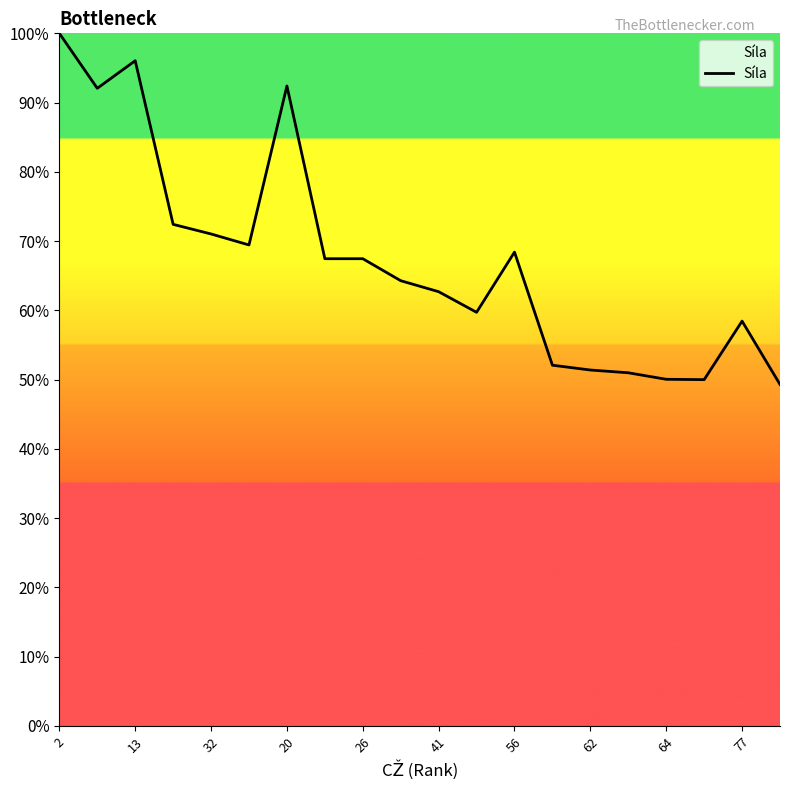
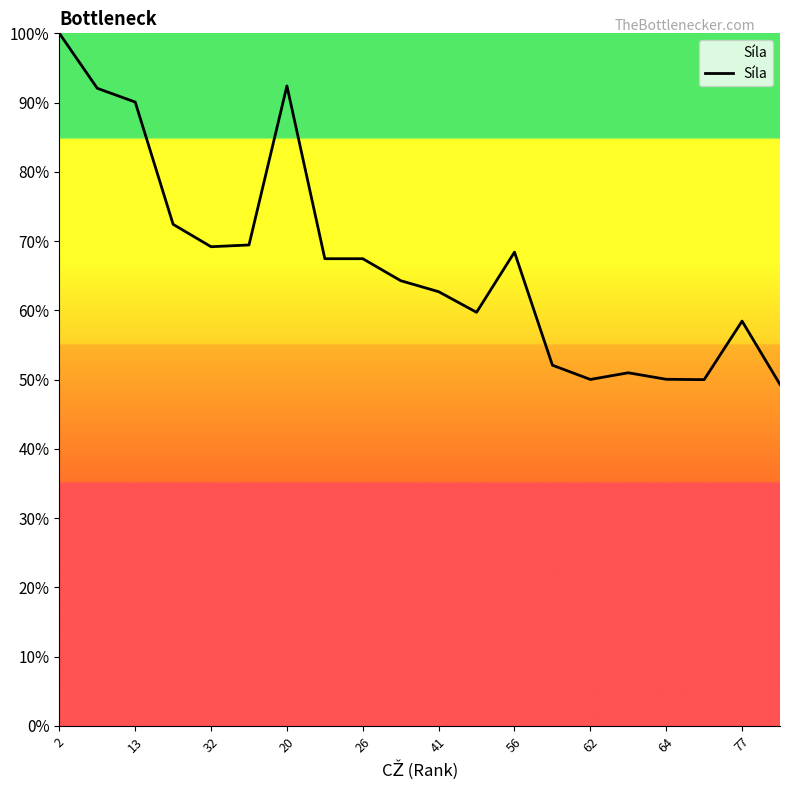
13: 96% -> 90%
32: 71% -> 69%
62: 51% -> 50%
